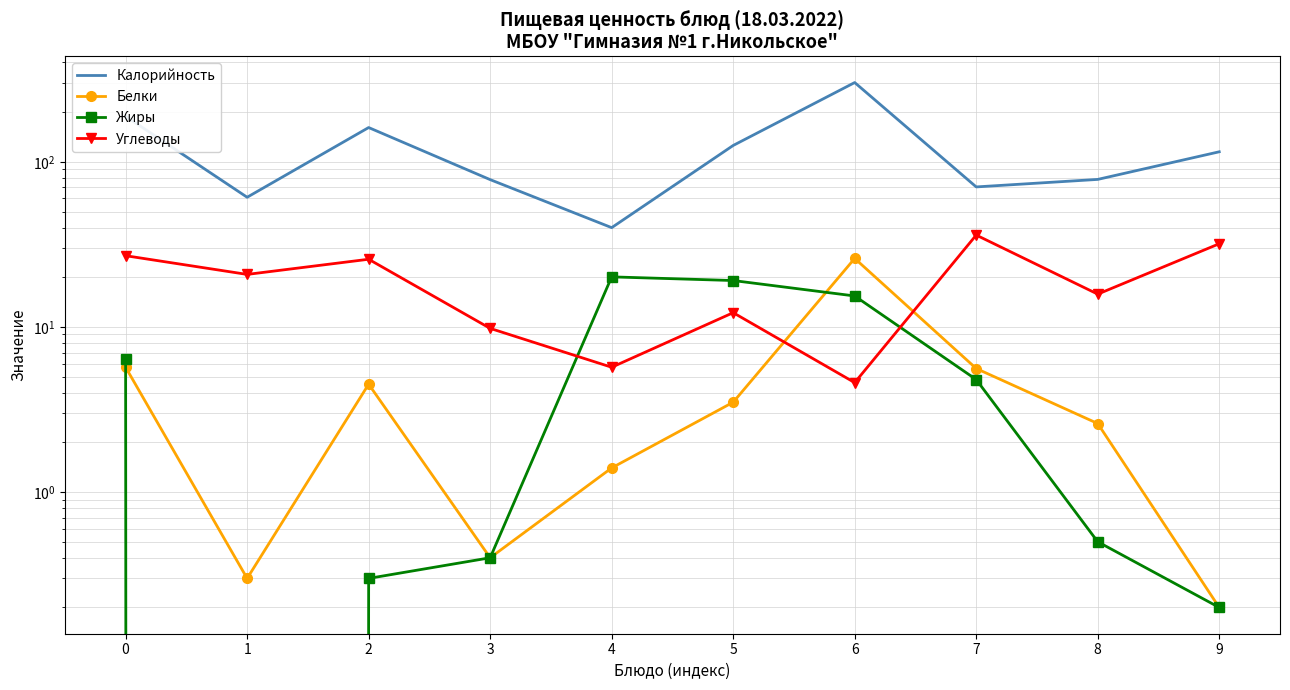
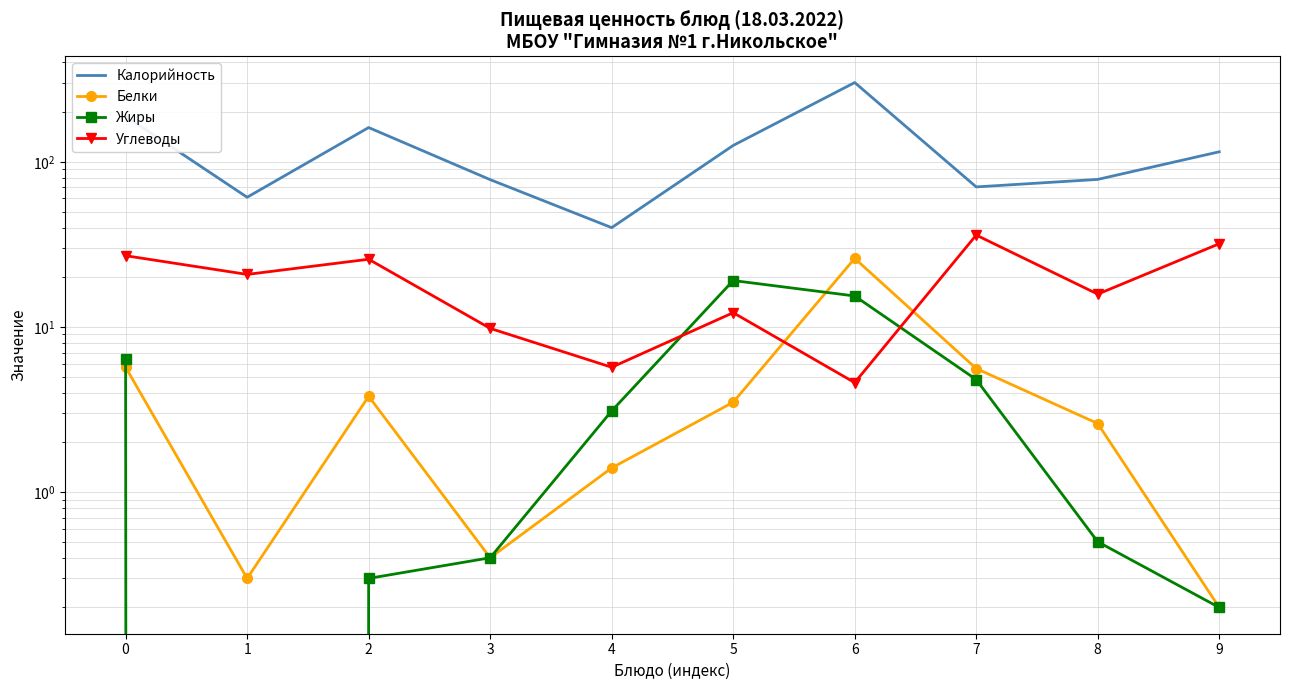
Белки, 2: 4.5 -> 3.8
Жиры, 4: 20 -> 3.1
